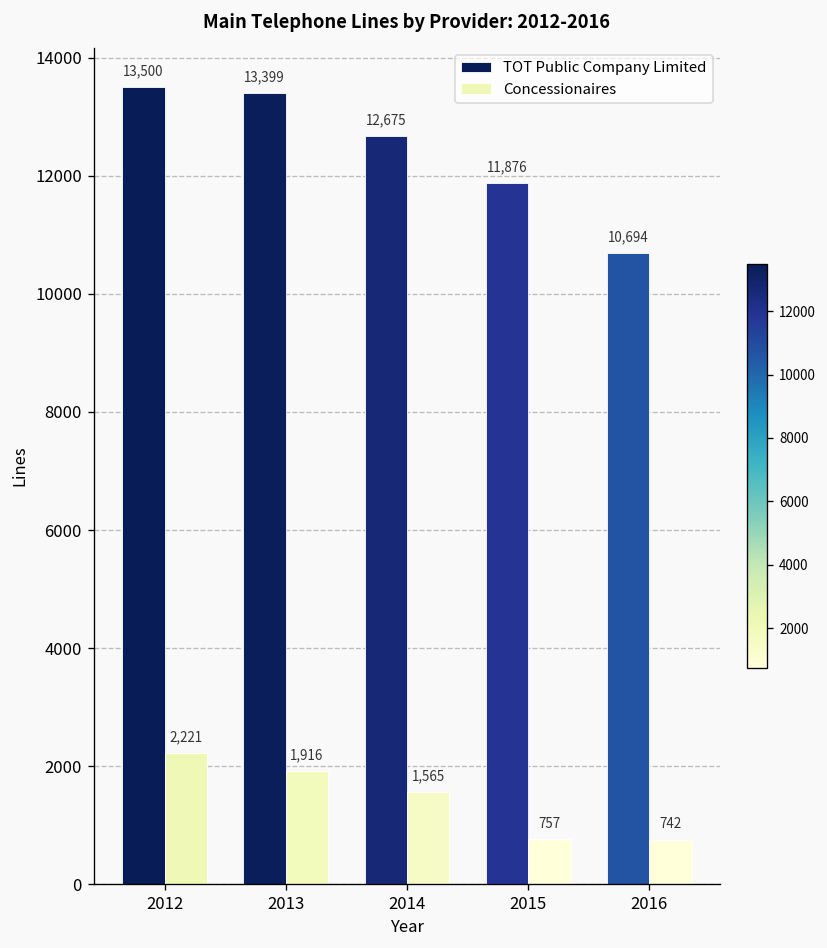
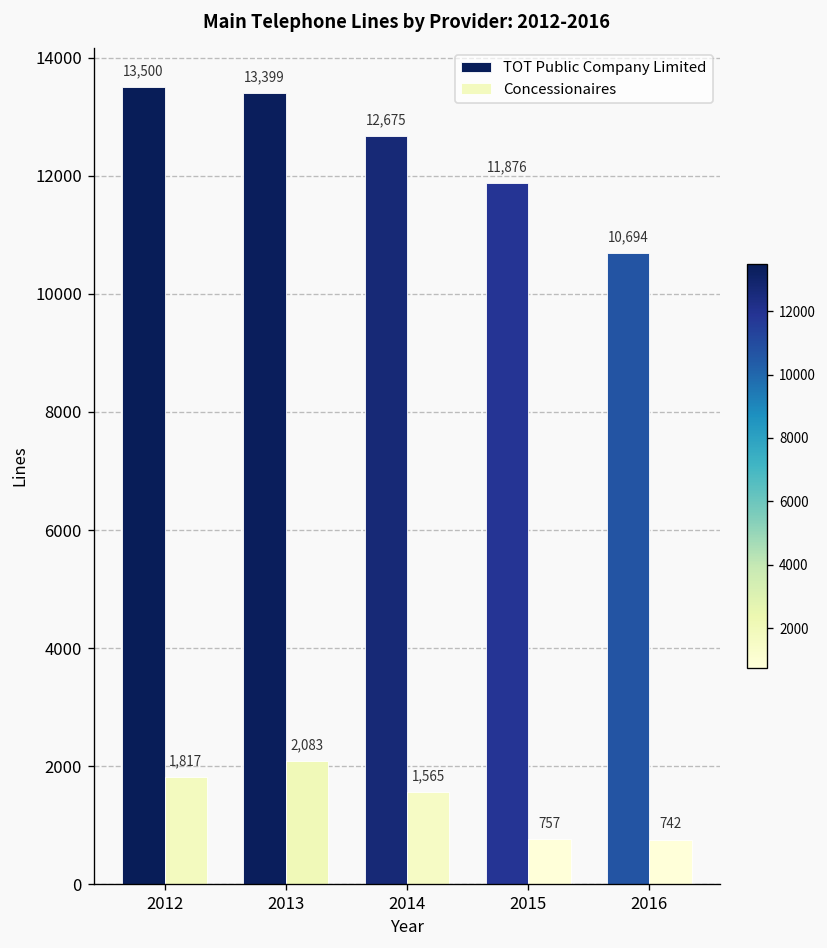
Concessionaires, 2012: 2,221 -> 1,817
Concessionaires, 2013: 1,916 -> 2,083
